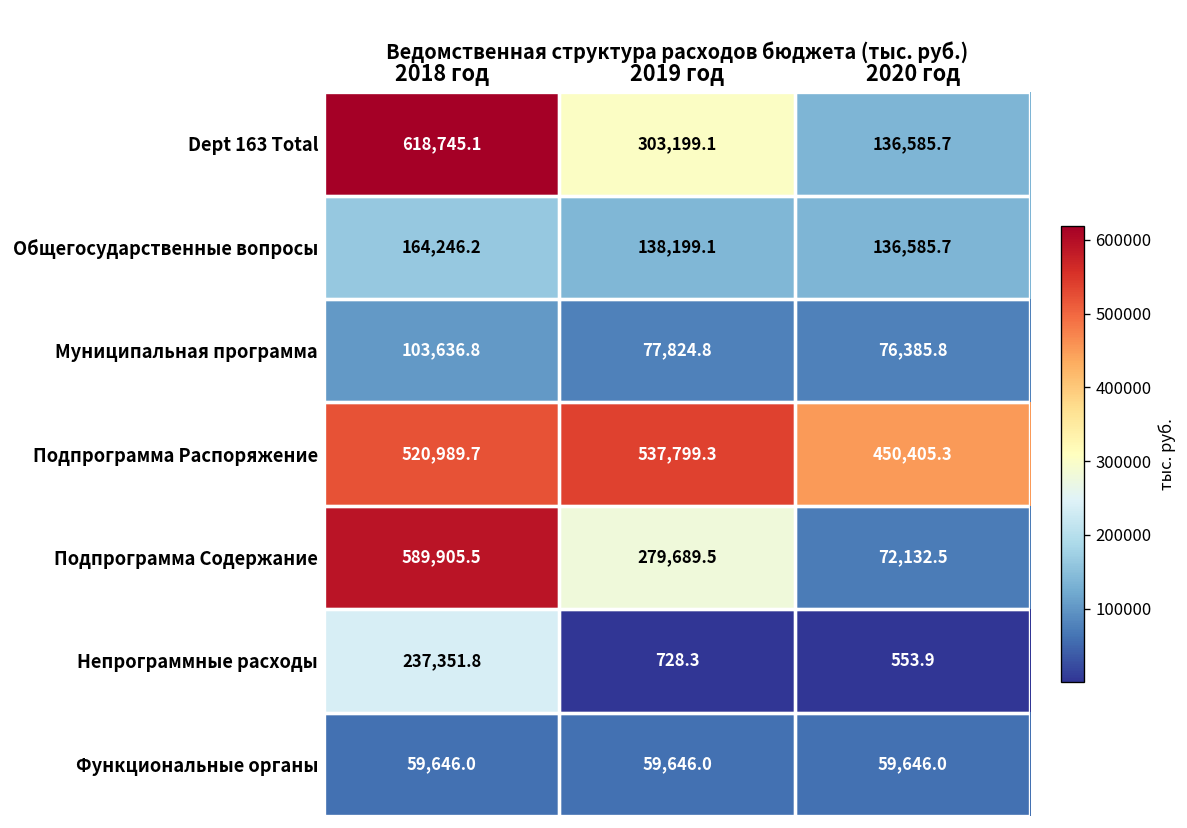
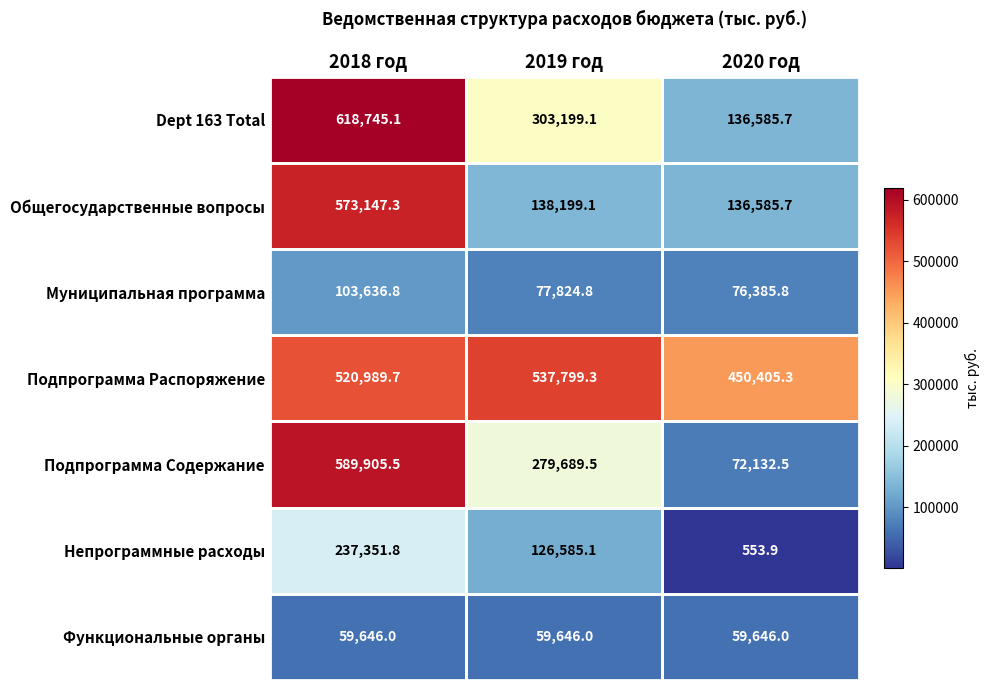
Общегосударственные вопросы, 2018 год: 164,246.2 -> 573,147.3
Непрограммные расходы, 2019 год: 728.3 -> 126,585.1
